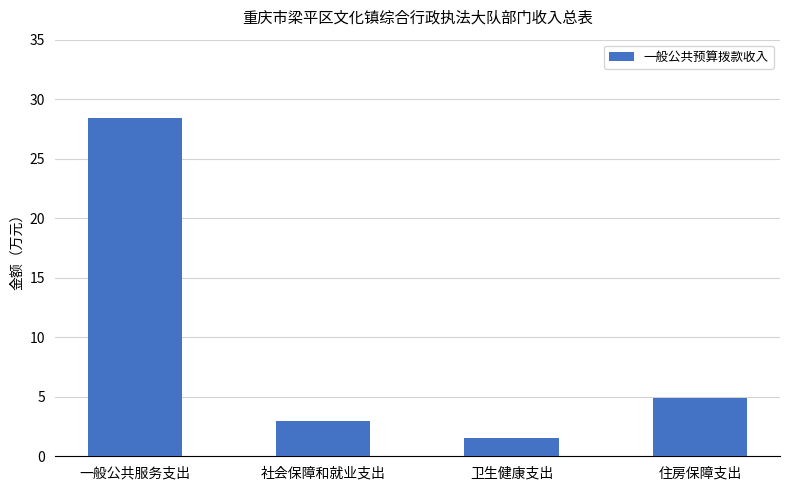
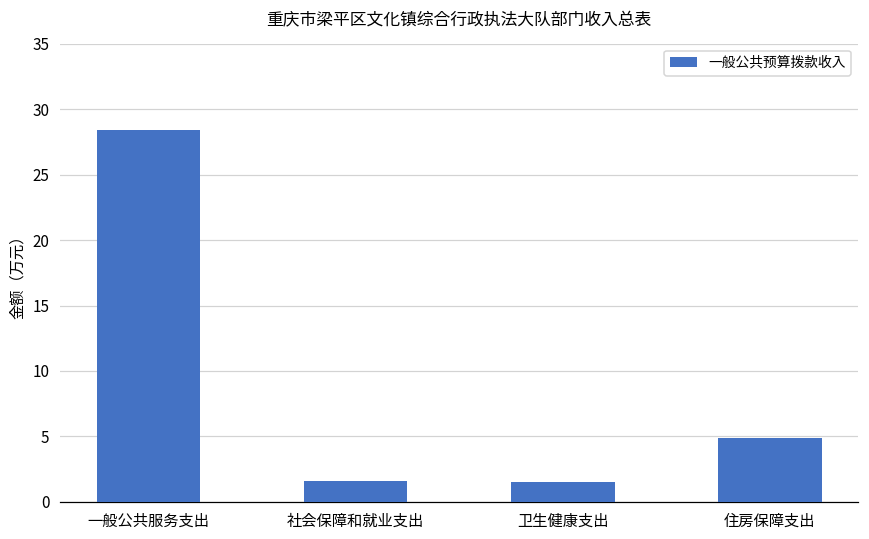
社会保障和就业支出: 3.0 -> 1.6
